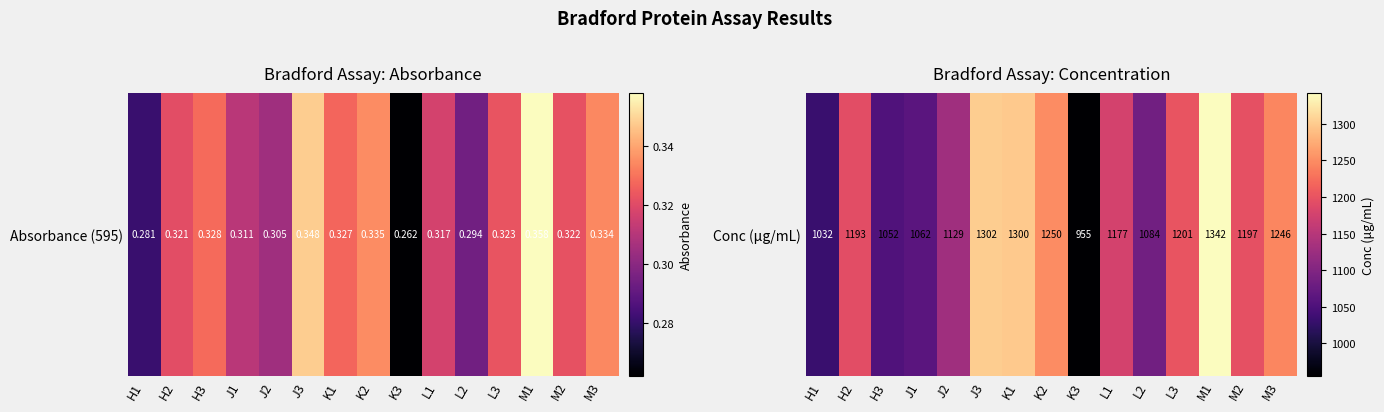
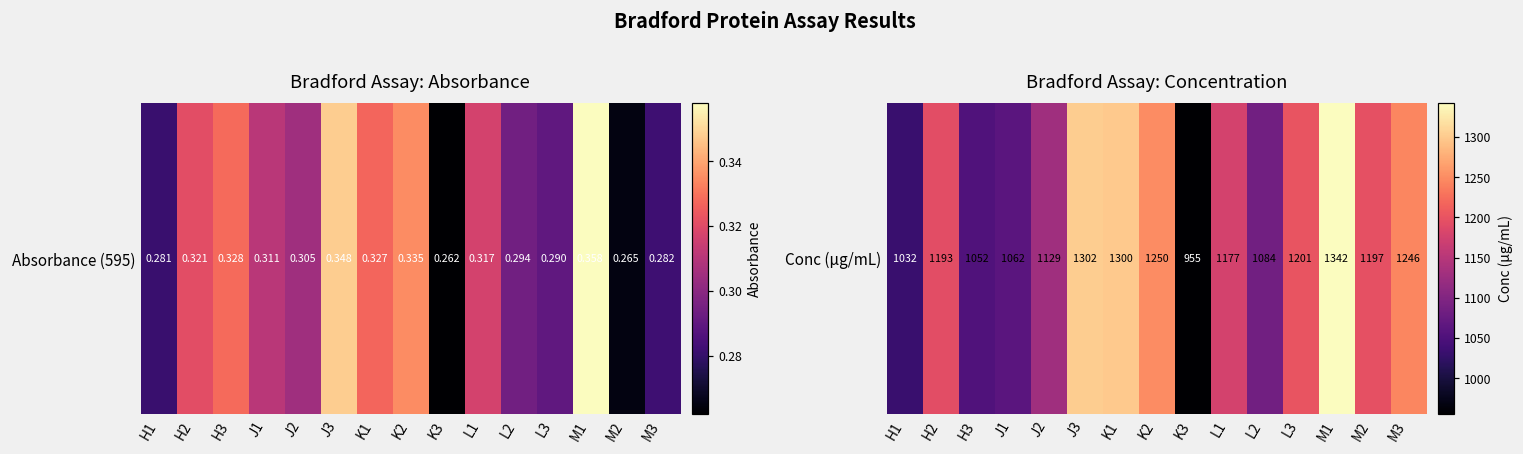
Bradford Assay: Absorbance, Absorbance (595), L3: 0.323 -> 0.290
Bradford Assay: Absorbance, Absorbance (595), M2: 0.322 -> 0.265
Bradford Assay: Absorbance, Absorbance (595), M3: 0.334 -> 0.282
